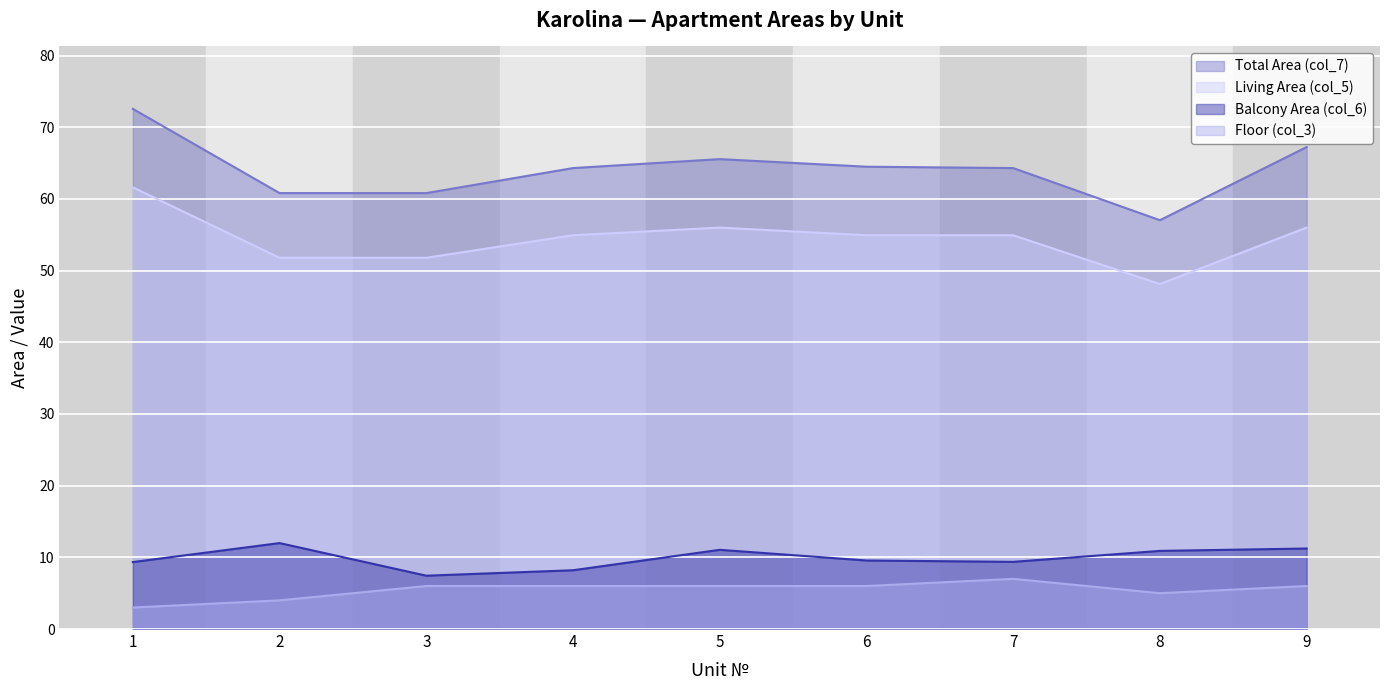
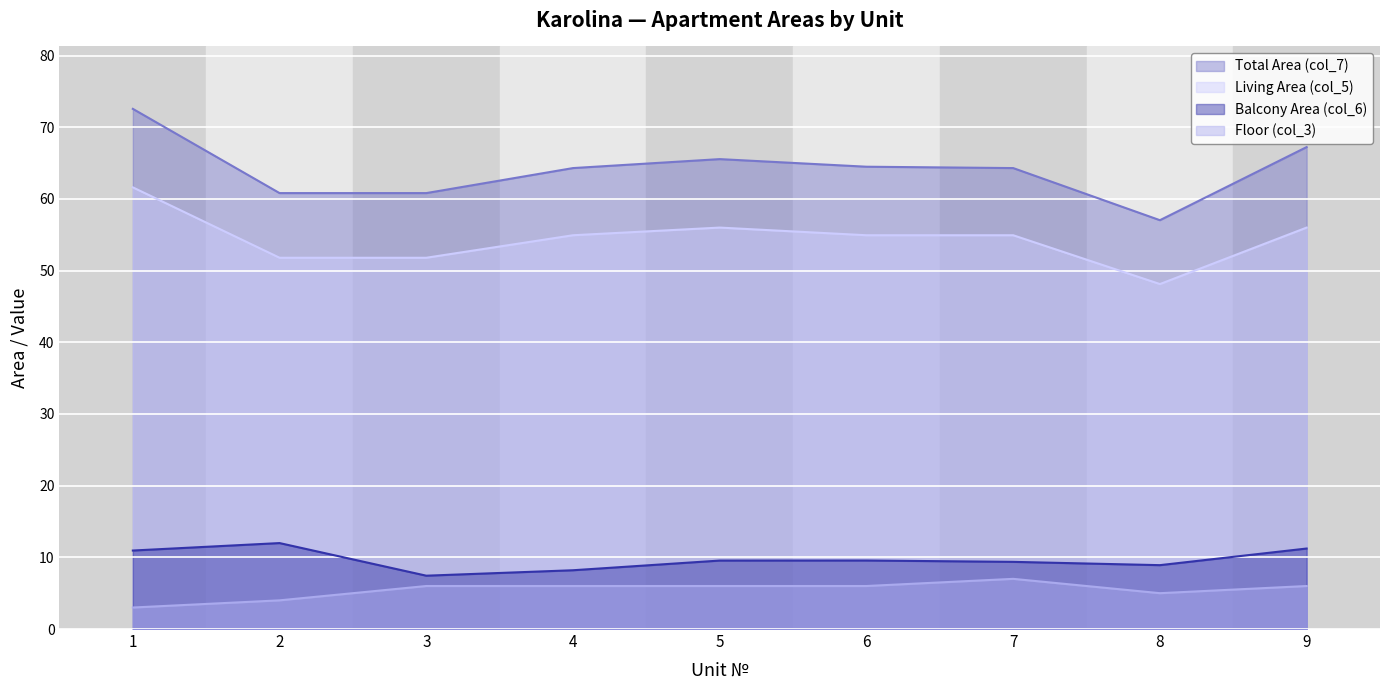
Balcony Area (col_6), 1: 9 -> 11
Balcony Area (col_6), 5: 11 -> 10
Balcony Area (col_6), 8: 11 -> 9
